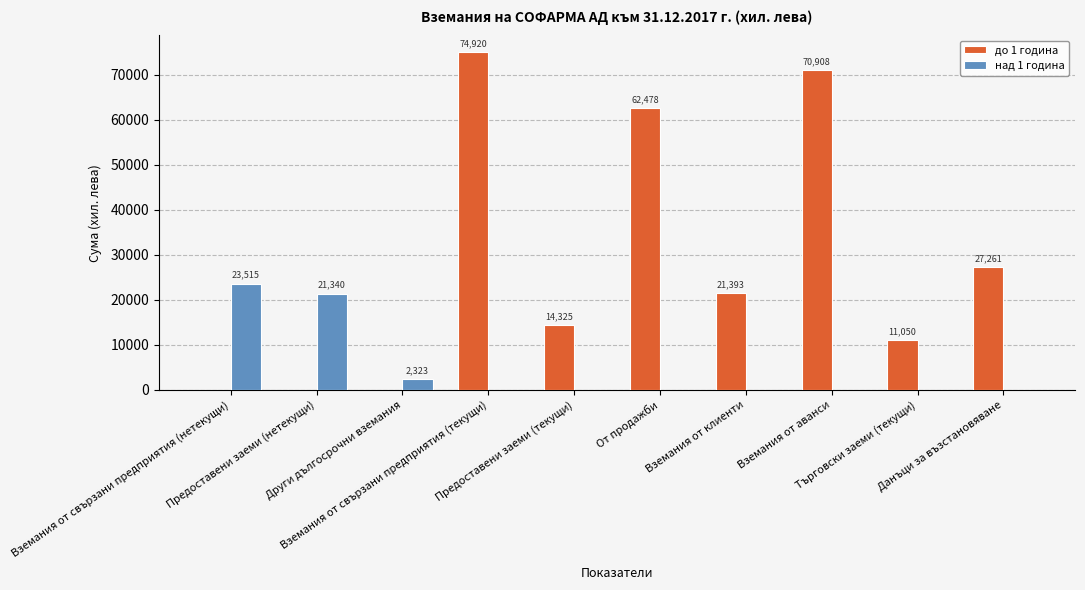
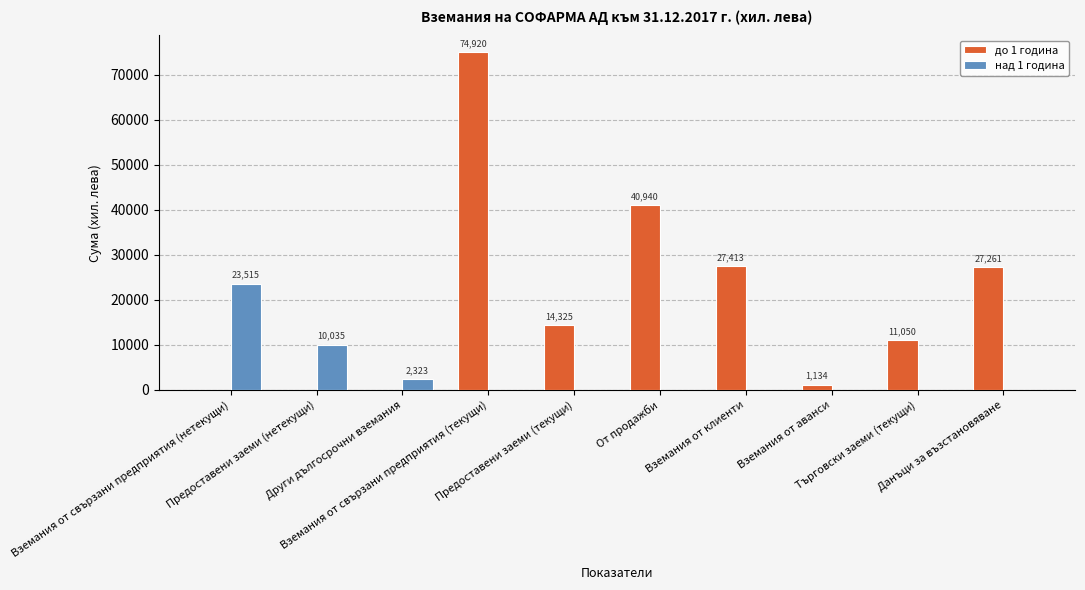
над 1 година, Предоставени заеми (нетекущи): 21,340 -> 10,035
до 1 година, От продажби: 62,478 -> 40,940
до 1 година, Вземания от клиенти: 21,393 -> 27,413
до 1 година, Вземания от аванси: 70,908 -> 1,134
